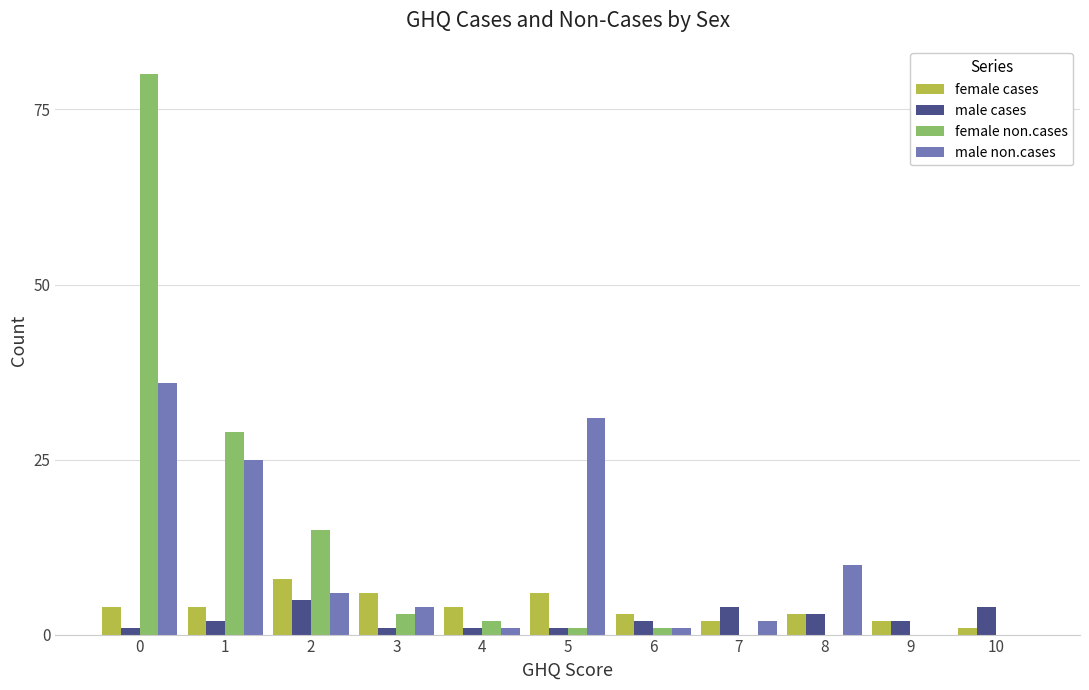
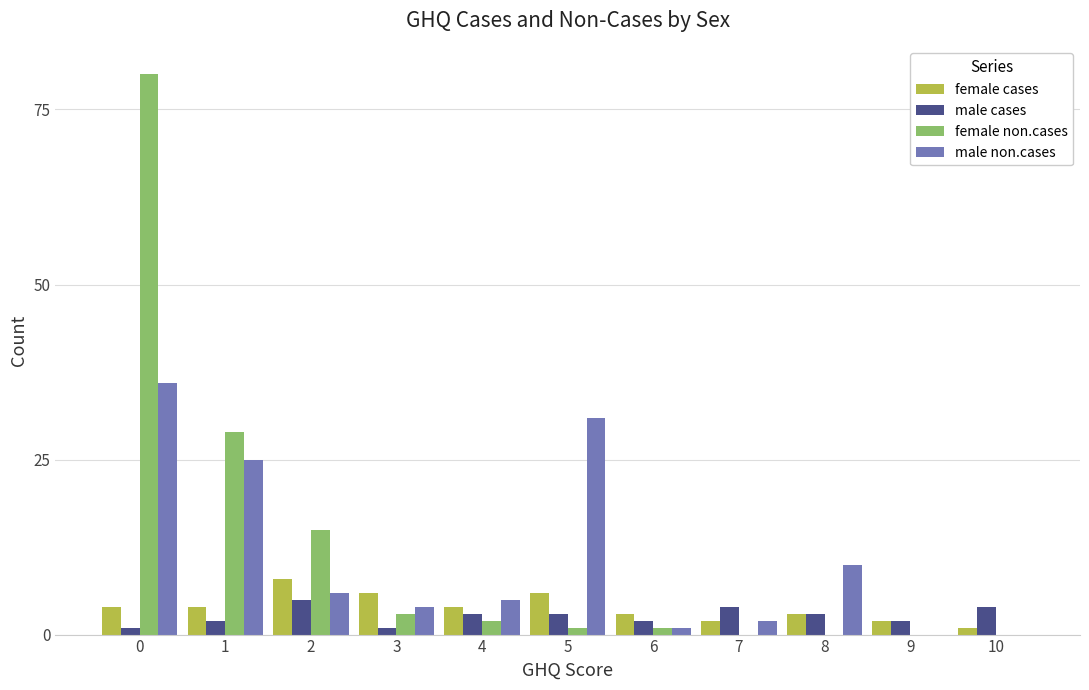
male cases, 4: 1 -> 3
male non.cases, 4: 1 -> 5
male cases, 5: 1 -> 3
